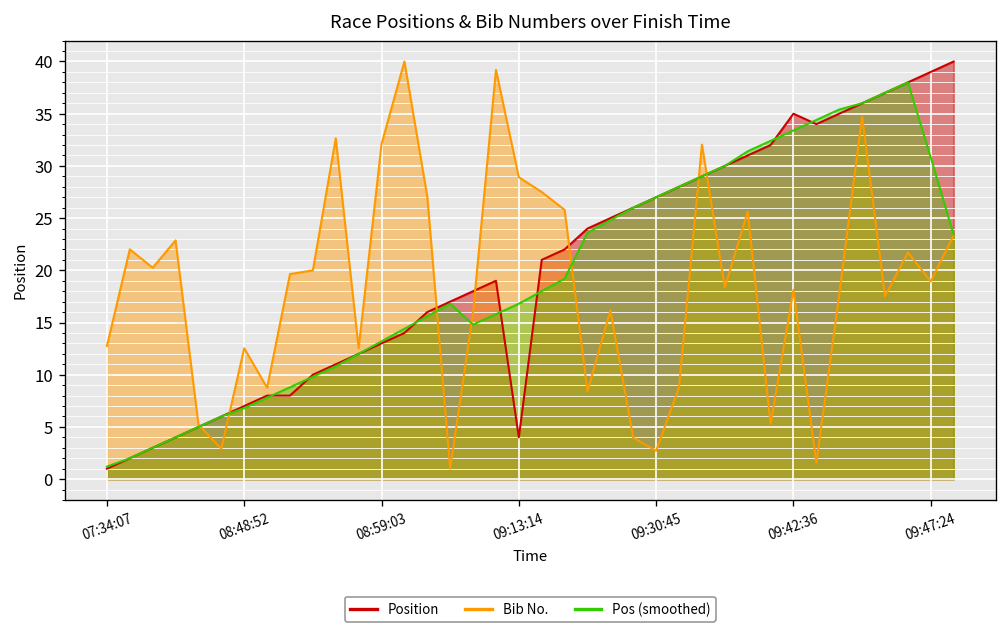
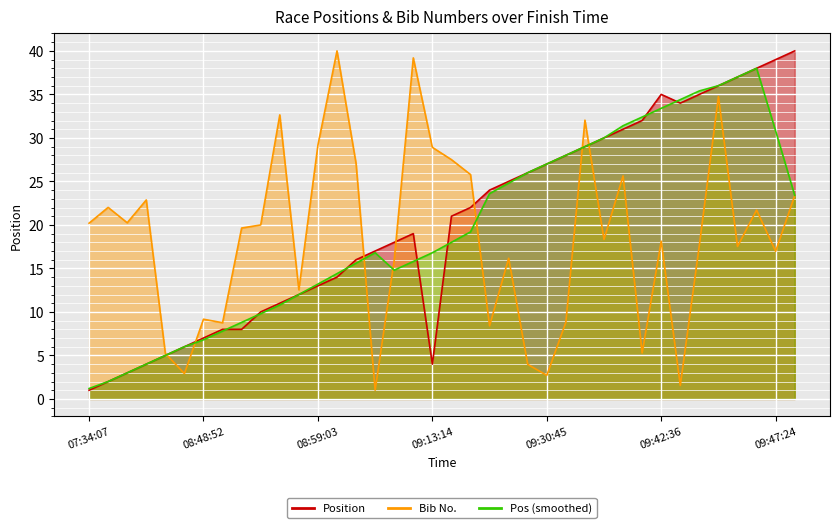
Bib No., 07:34:07: 13 -> 20
Bib No., 08:48:52: 13 -> 9
Bib No., 08:59:03: 32 -> 29
Bib No., 09:47:24: 19 -> 17
